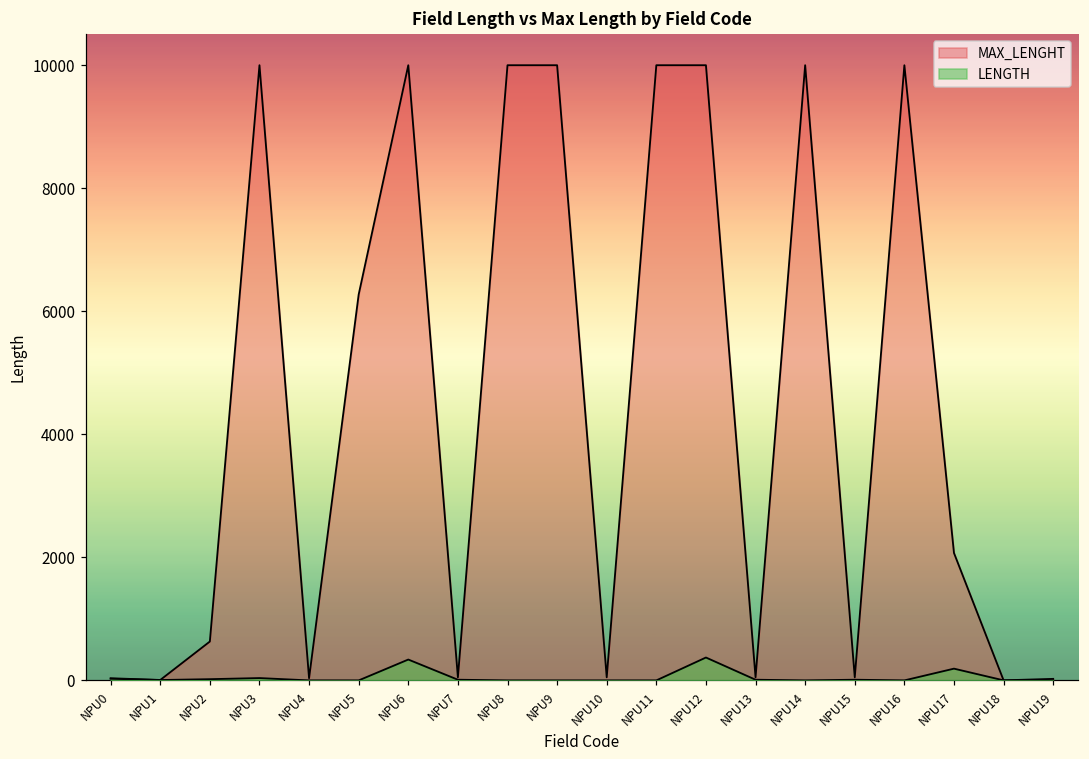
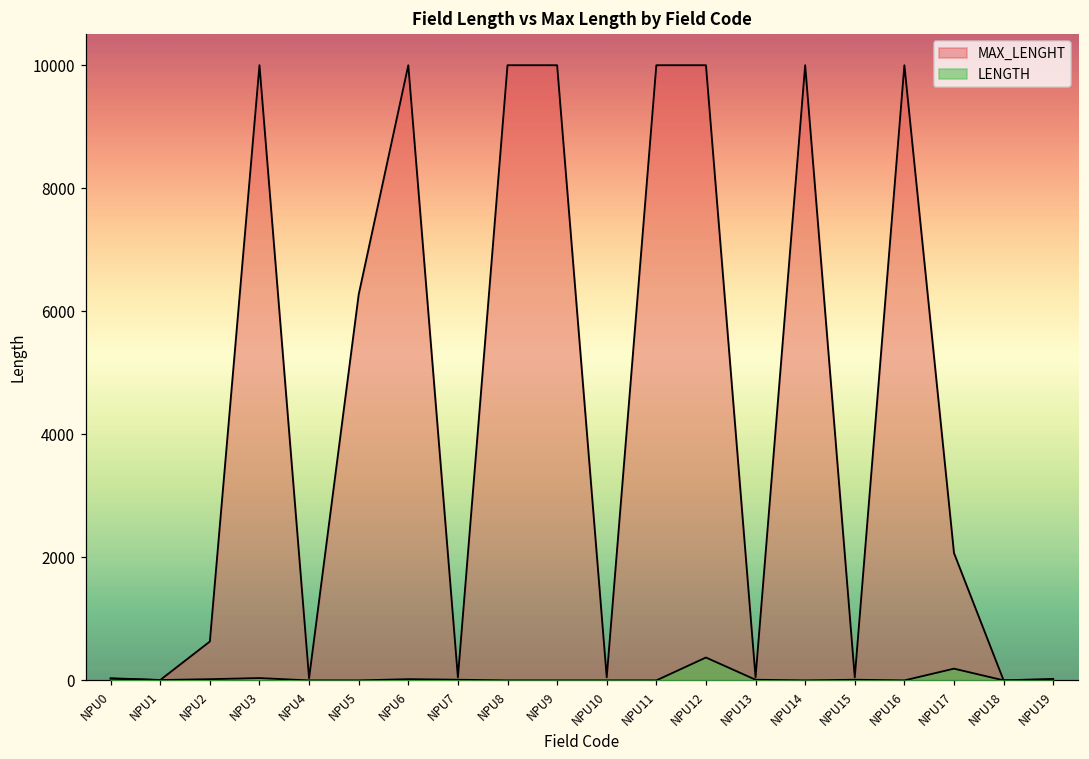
LENGTH, NPU6: 300 -> 0
